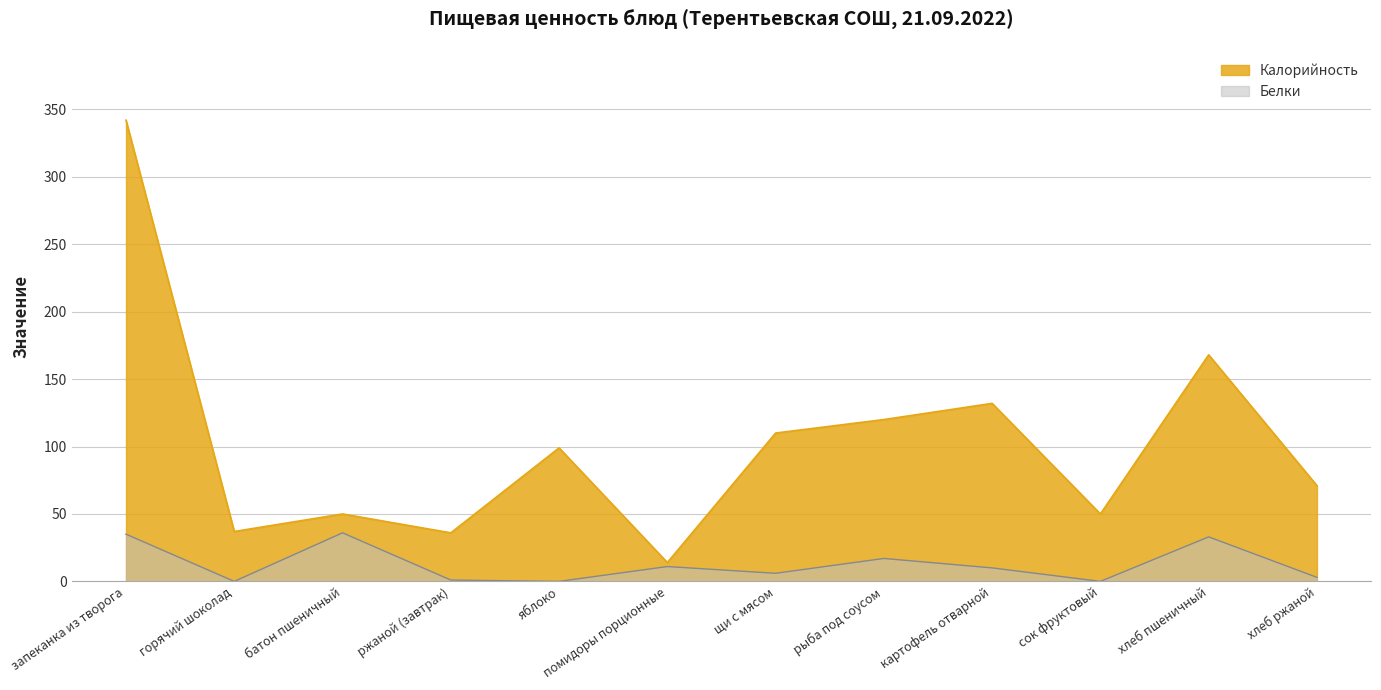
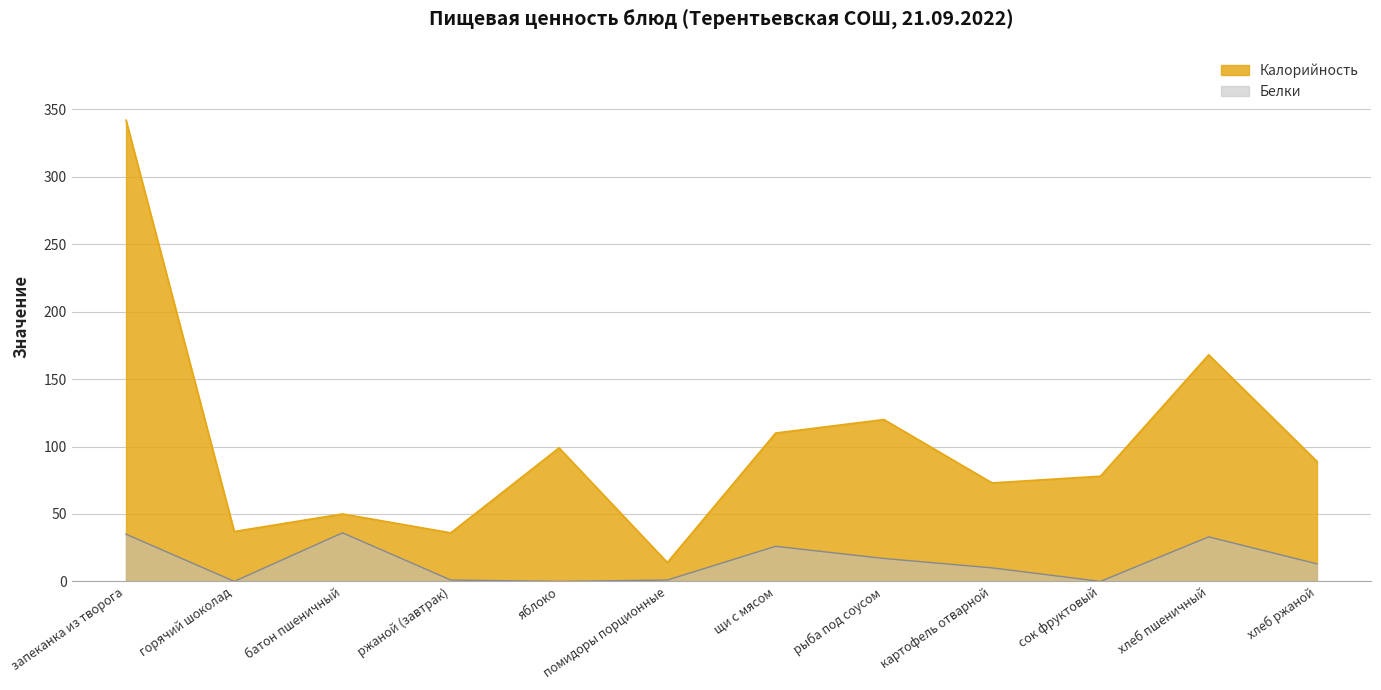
Белки, помидоры порционные: 11 -> 1
Белки, щи с мясом: 6 -> 26
Калорийность, картофель отварной: 132 -> 73
Калорийность, сок фруктовый: 50 -> 78
Калорийность, хлеб ржаной: 71 -> 89
Белки, хлеб ржаной: 3 -> 13
